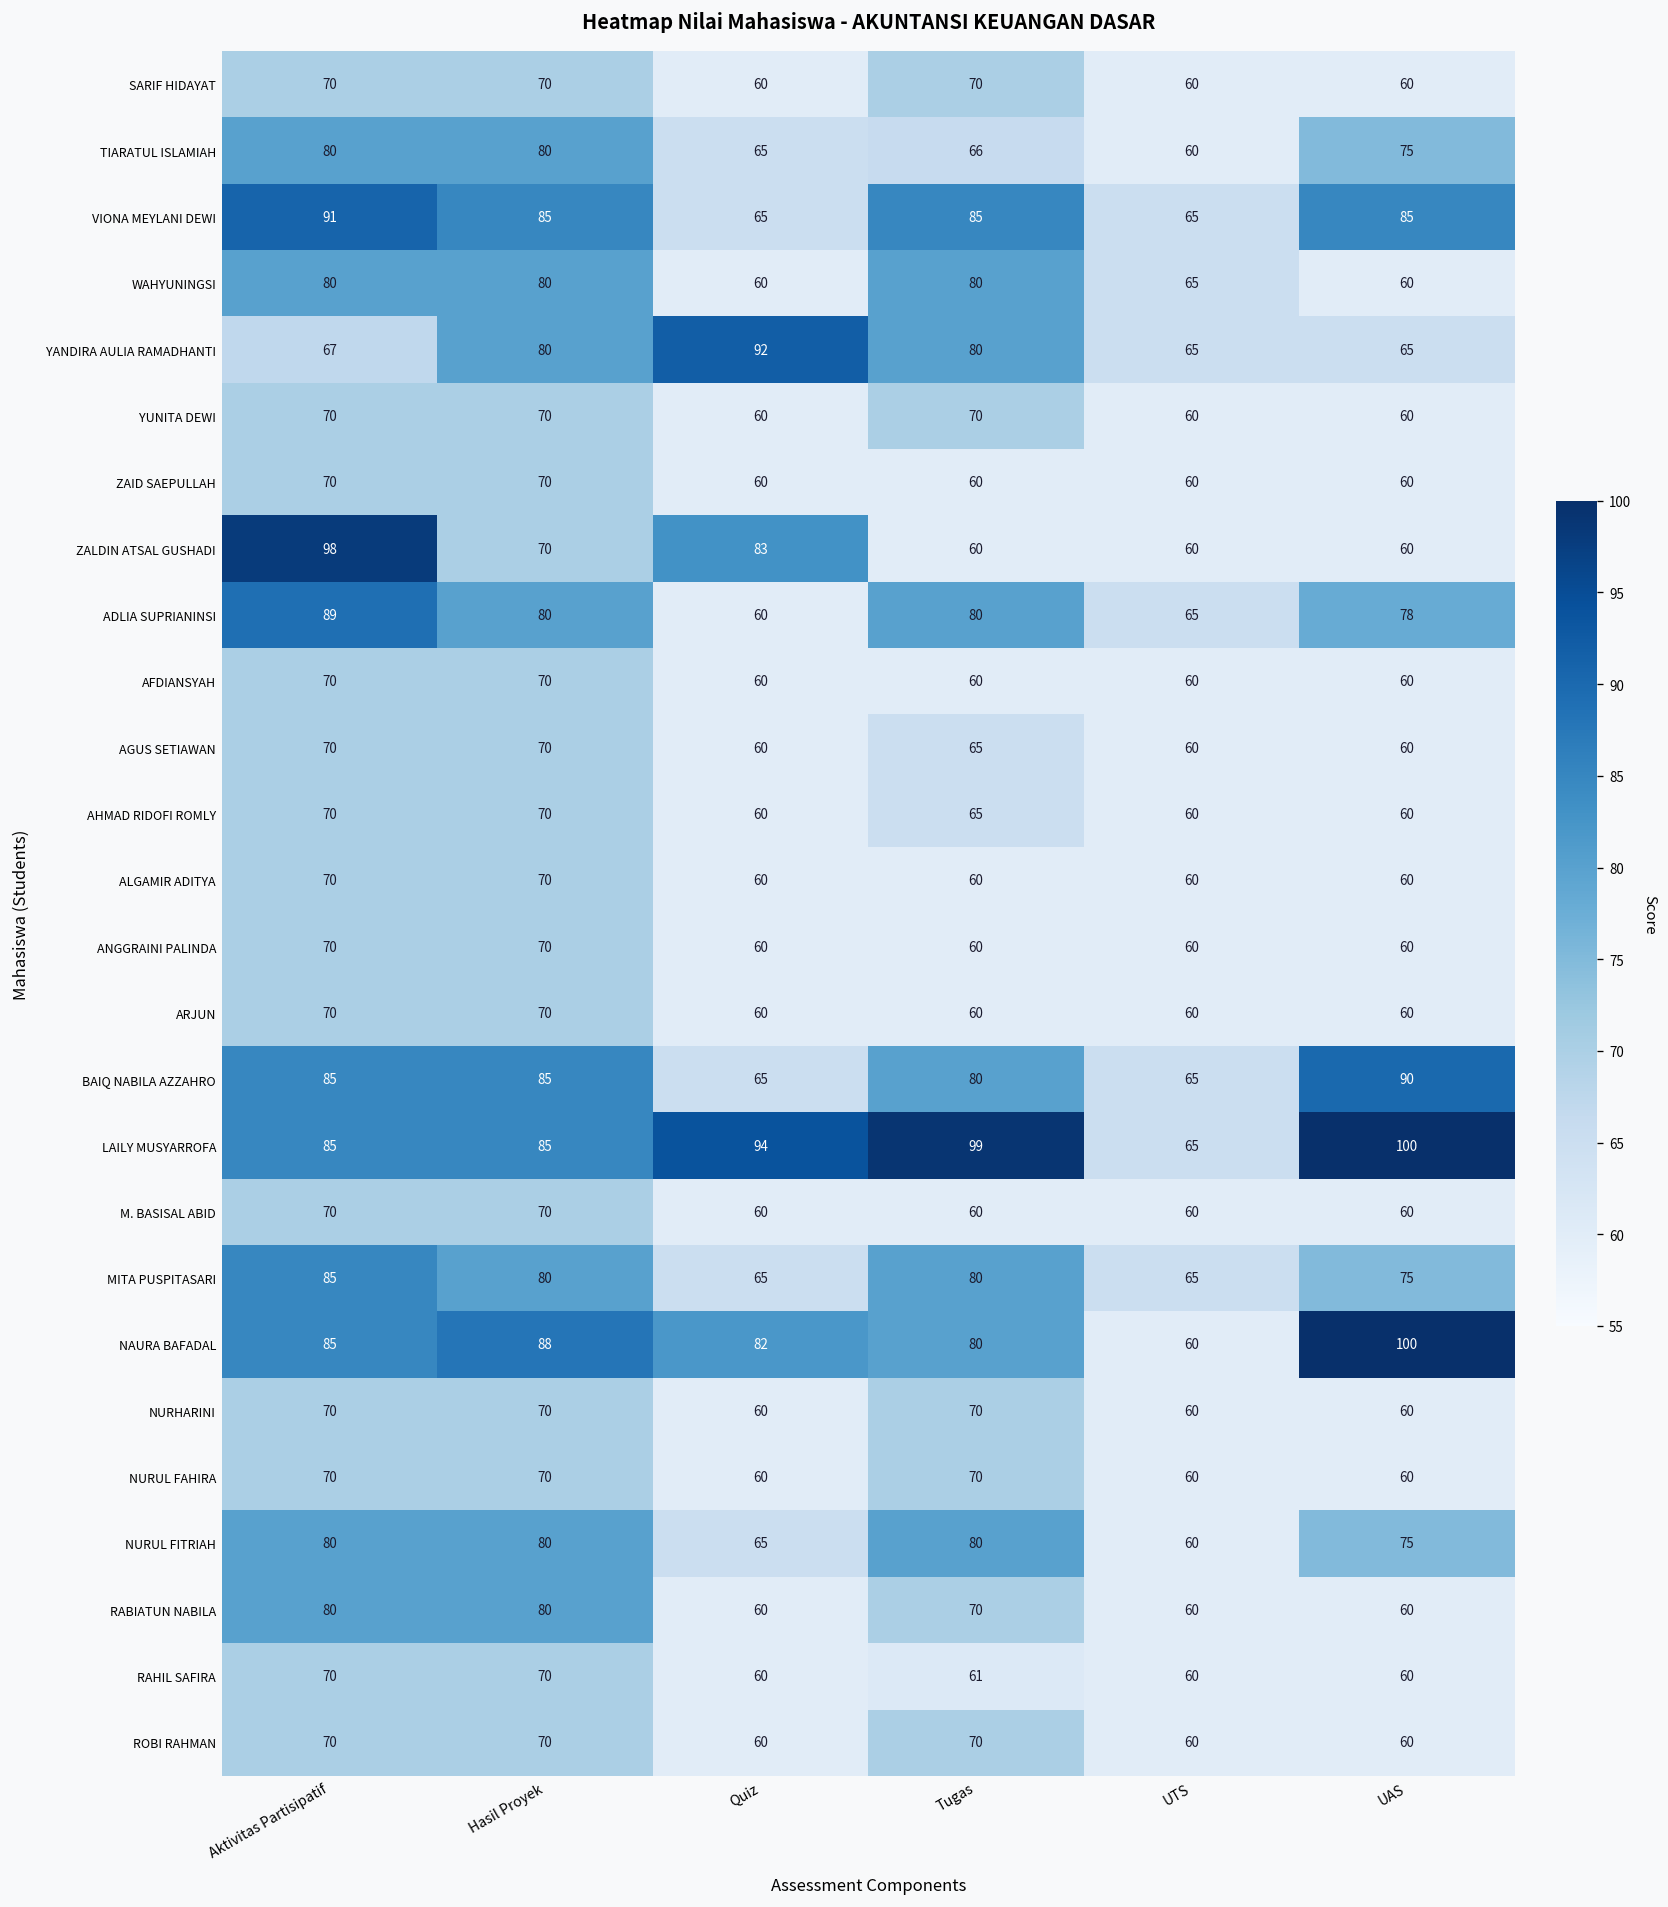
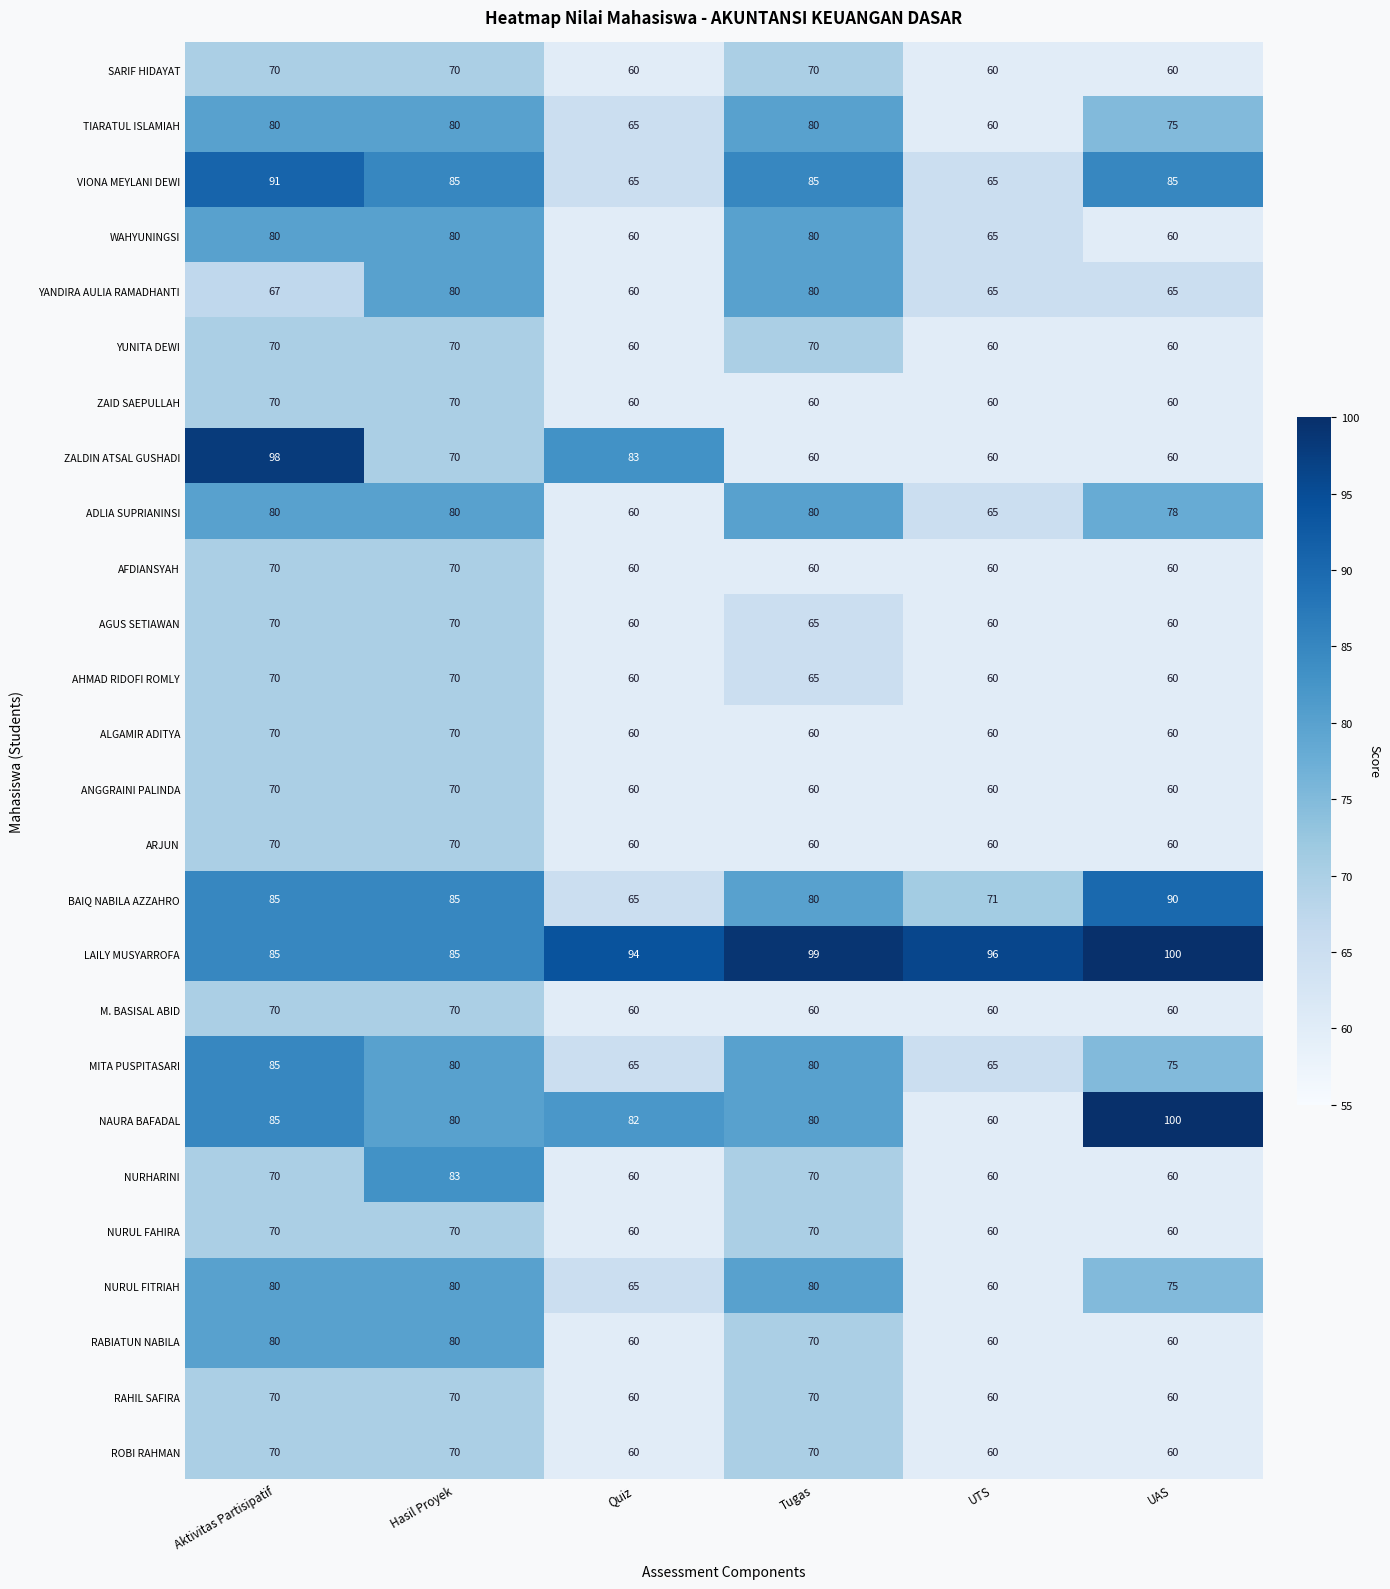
TIARATUL ISLAMIAH, Tugas: 66 -> 80
YANDIRA AULIA RAMADHANTI, Quiz: 92 -> 60
ADLIA SUPRIANINSI, Aktivitas Partisipatif: 89 -> 80
BAIQ NABILA AZZAHRO, UTS: 65 -> 71
LAILY MUSYARROFA, UTS: 65 -> 96
NAURA BAFADAL, Hasil Proyek: 88 -> 80
NURHARINI, Hasil Proyek: 70 -> 83
RAHIL SAFIRA, Tugas: 61 -> 70
